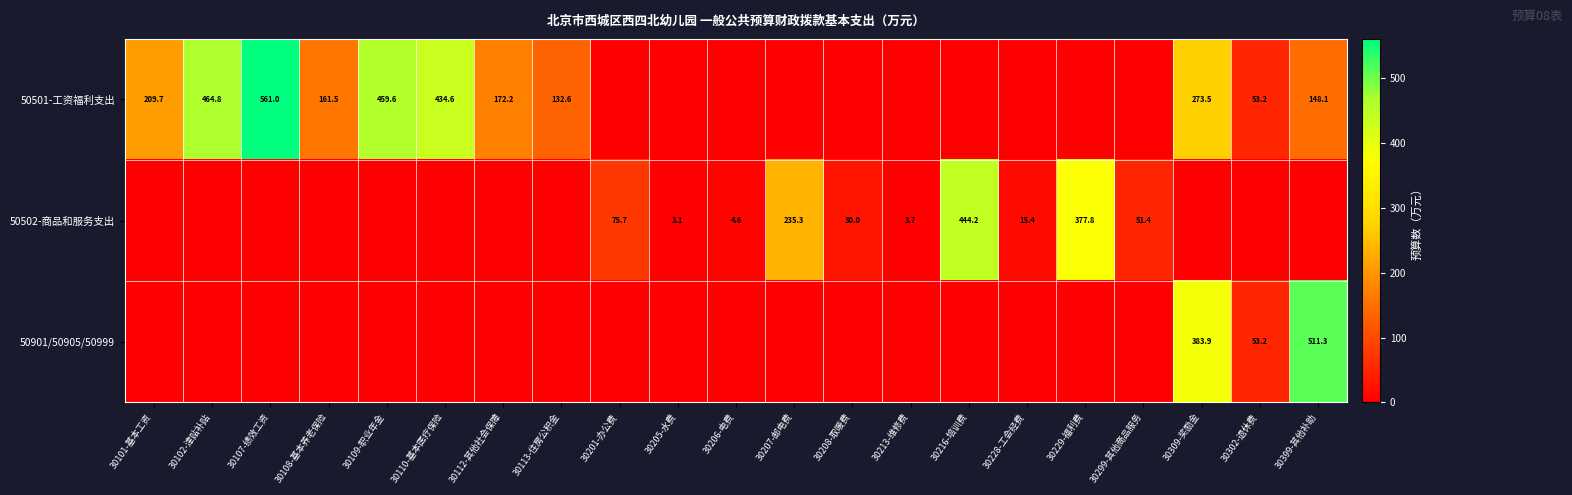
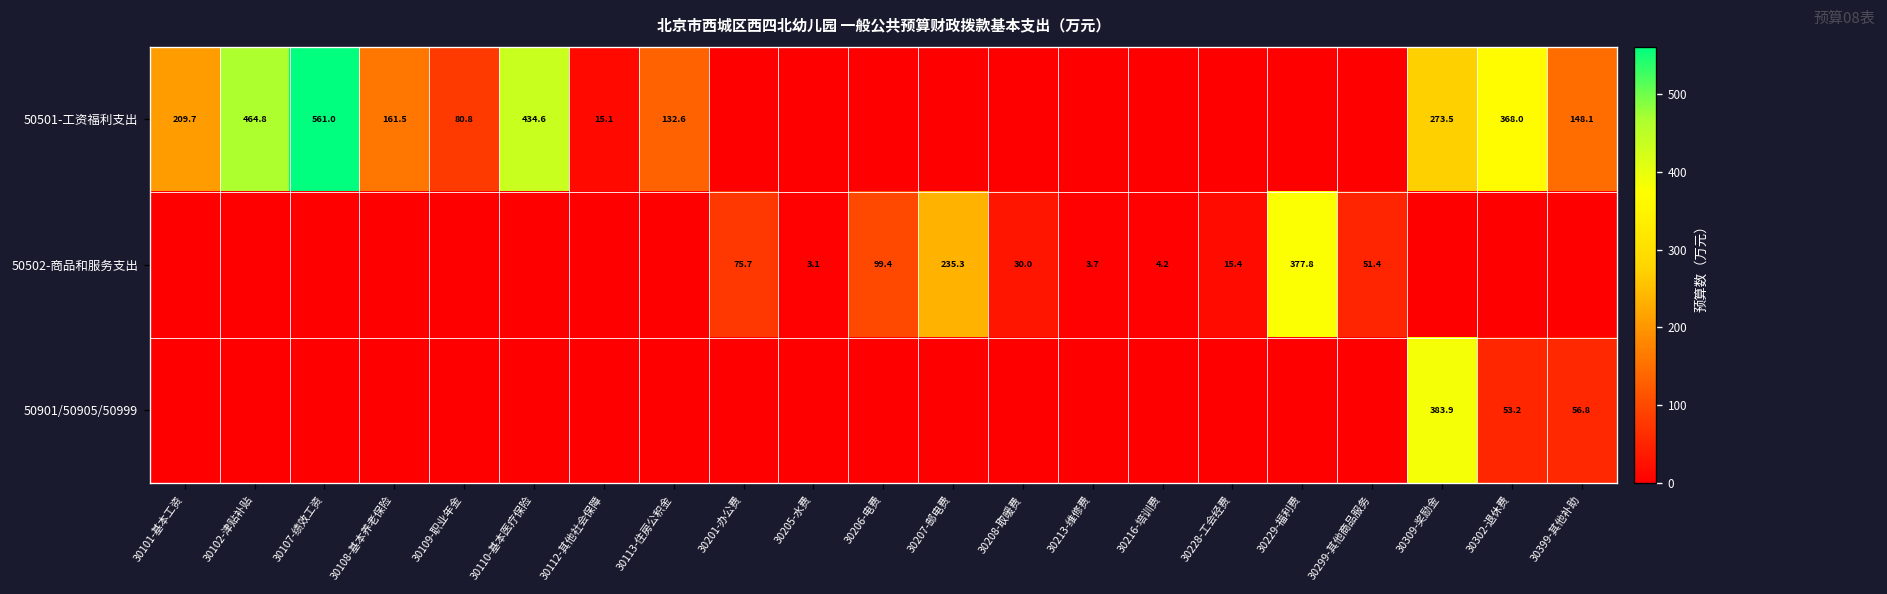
50501-工资福利支出, 30109-职业年金: 459.6 -> 80.8
50501-工资福利支出, 30112-其他社会保障: 172.2 -> 15.1
50501-工资福利支出, 30302-退休费: 53.2 -> 368.0
50502-商品和服务支出, 30206-电费: 4.6 -> 99.4
50502-商品和服务支出, 30216-培训费: 444.2 -> 4.2
50901/50905/50999, 30399-其他补助: 511.3 -> 56.8
